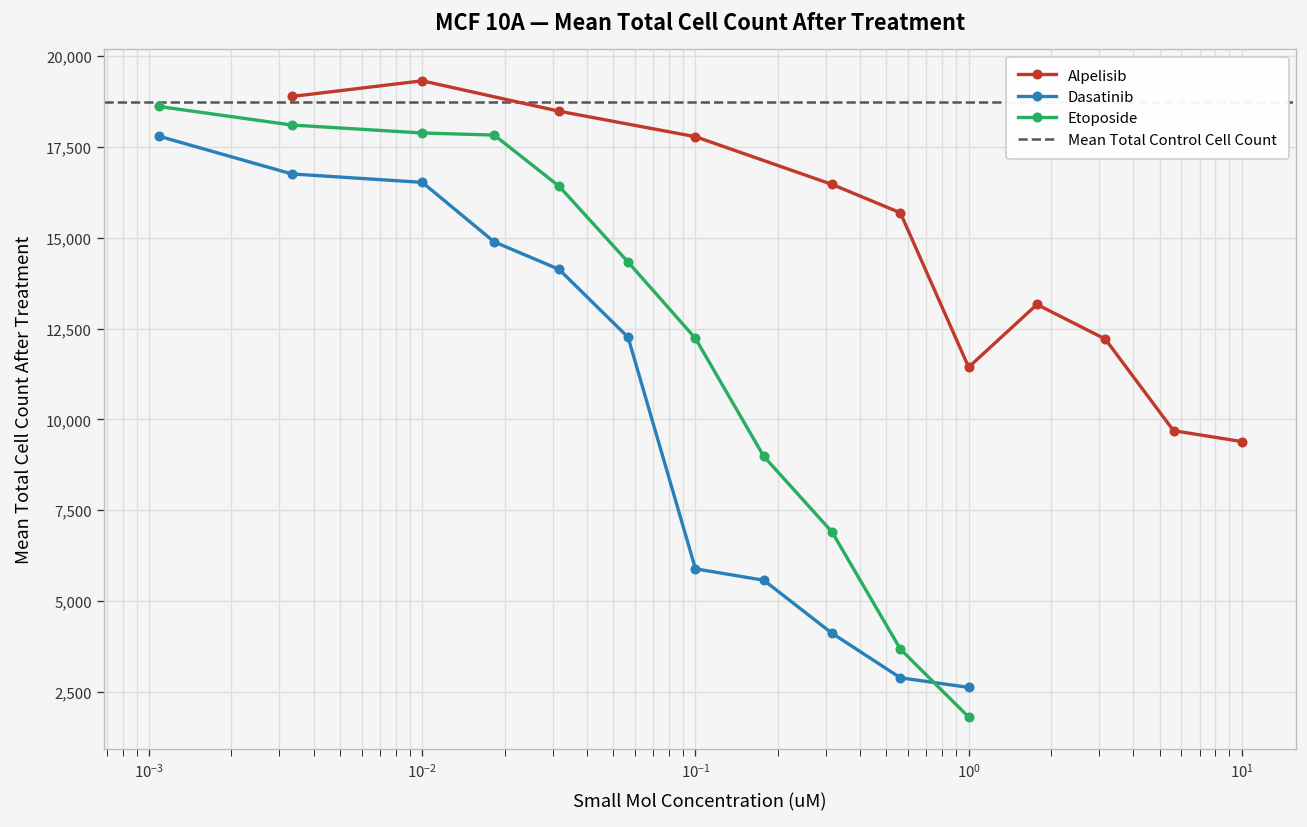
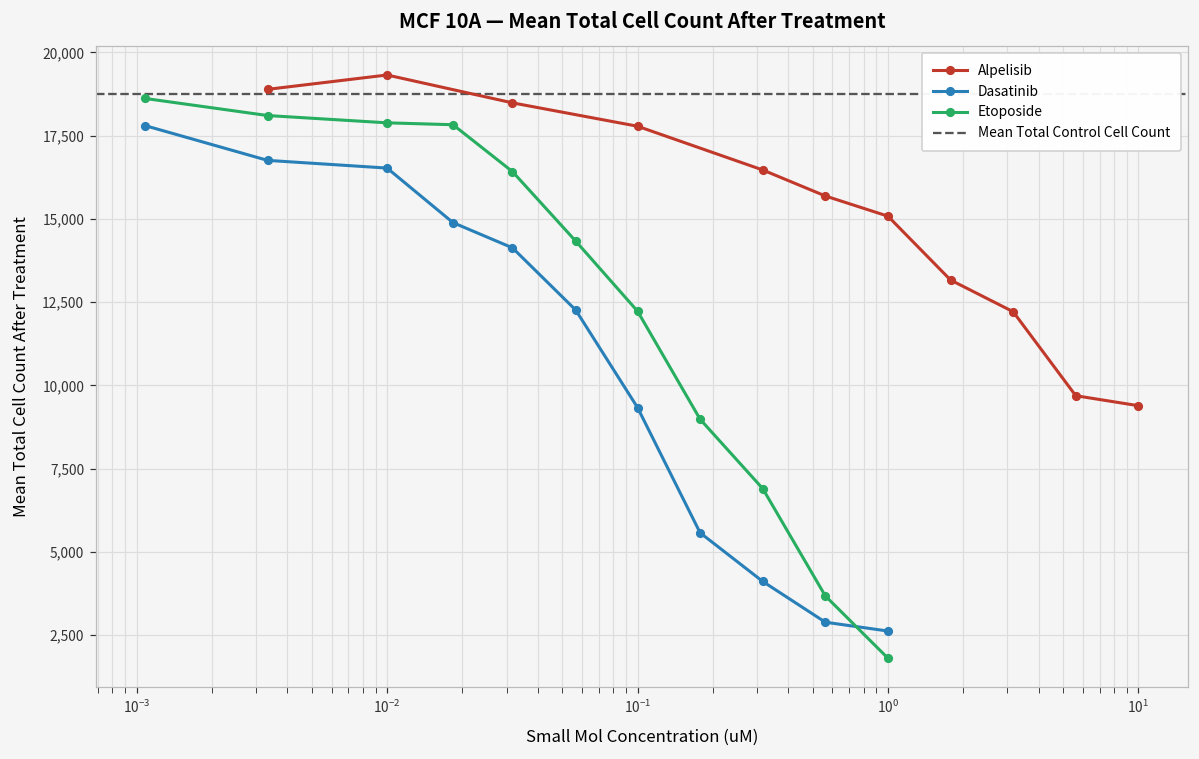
Dasatinib, 10^-1: 5,900 -> 9,300
Alpelisib, 10^0: 11,400 -> 15,100
